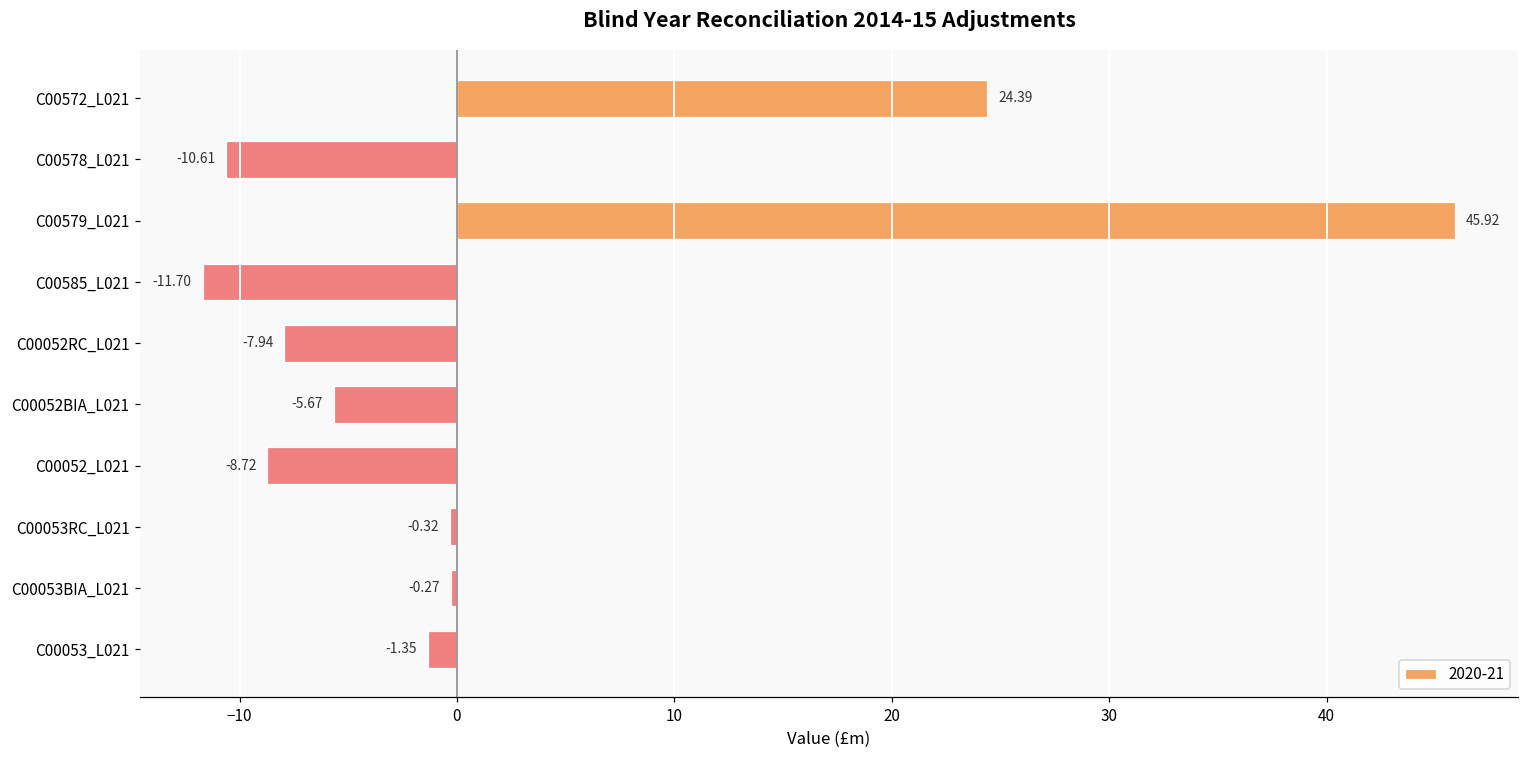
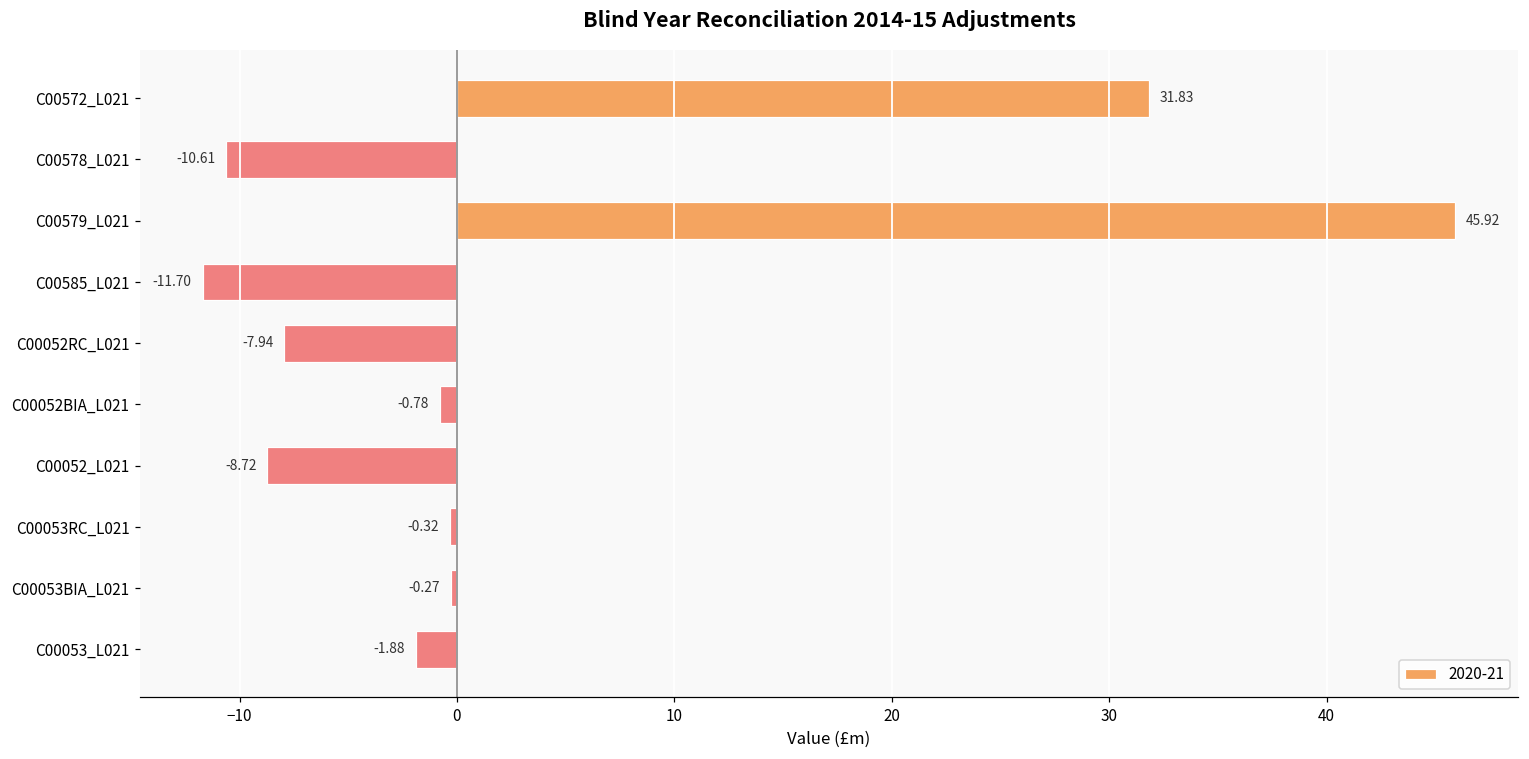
C00572_L021: 24.39 -> 31.83
C00052BIA_L021: -5.67 -> -0.78
C00053_L021: -1.35 -> -1.88
